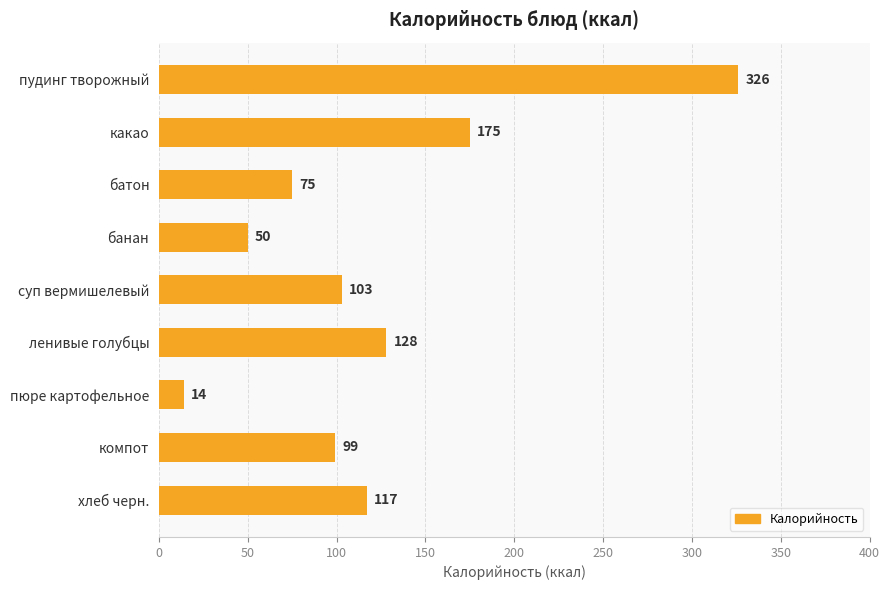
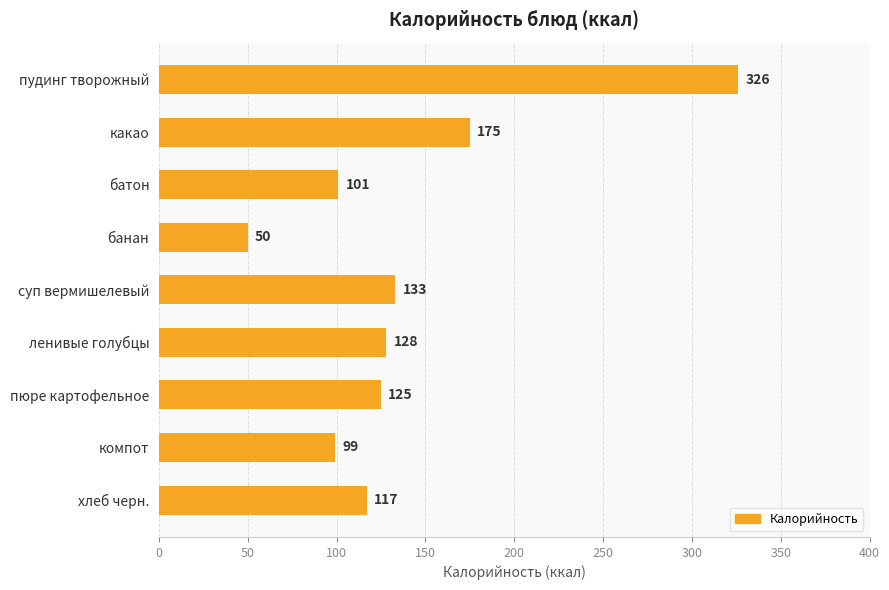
батон: 75 -> 101
суп вермишелевый: 103 -> 133
пюре картофельное: 14 -> 125
